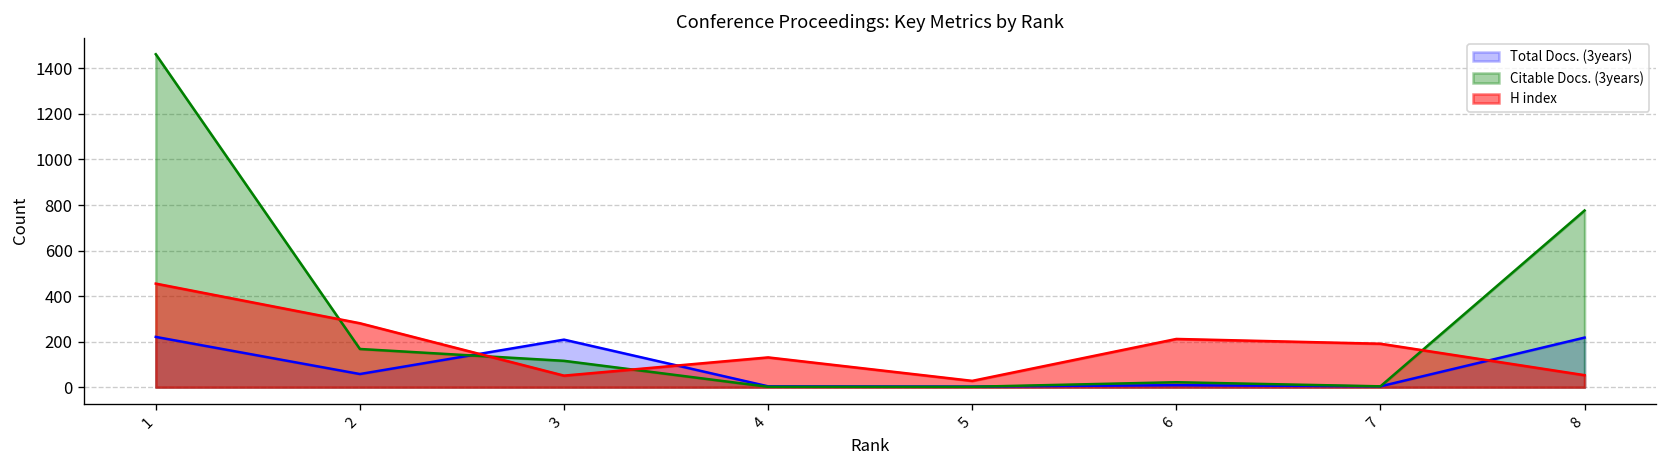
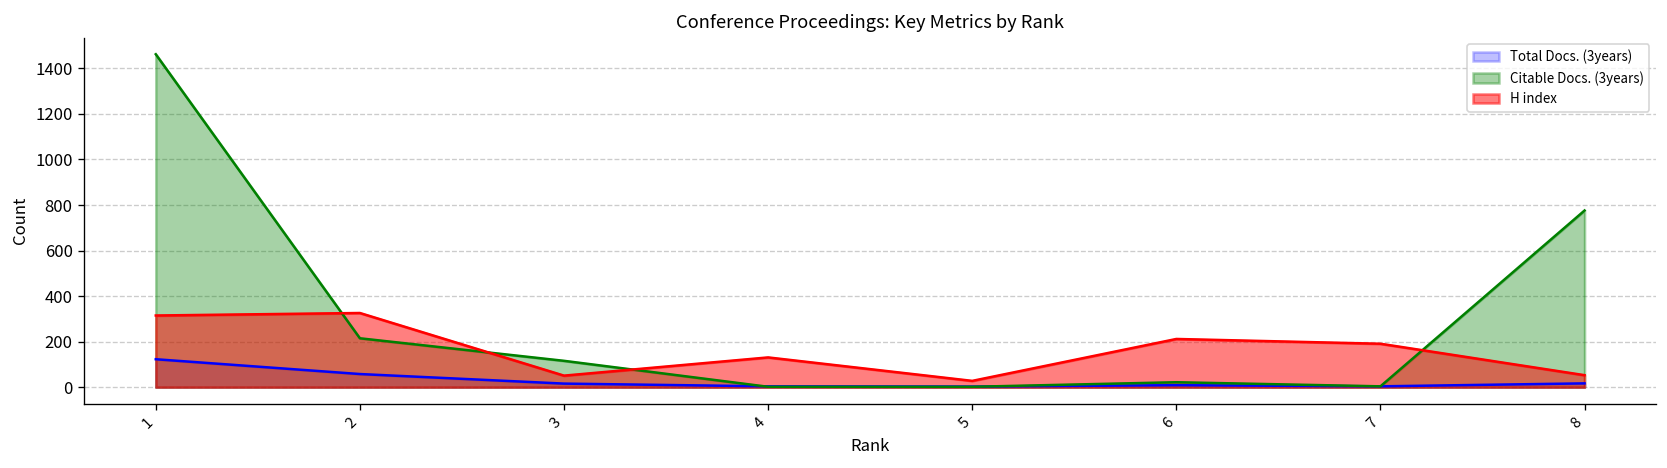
Total Docs. (3years), 1: 220 -> 120
H index, 1: 460 -> 320
Citable Docs. (3years), 2: 170 -> 220
H index, 2: 280 -> 330
Total Docs. (3years), 3: 210 -> 20
Total Docs. (3years), 8: 220 -> 20
